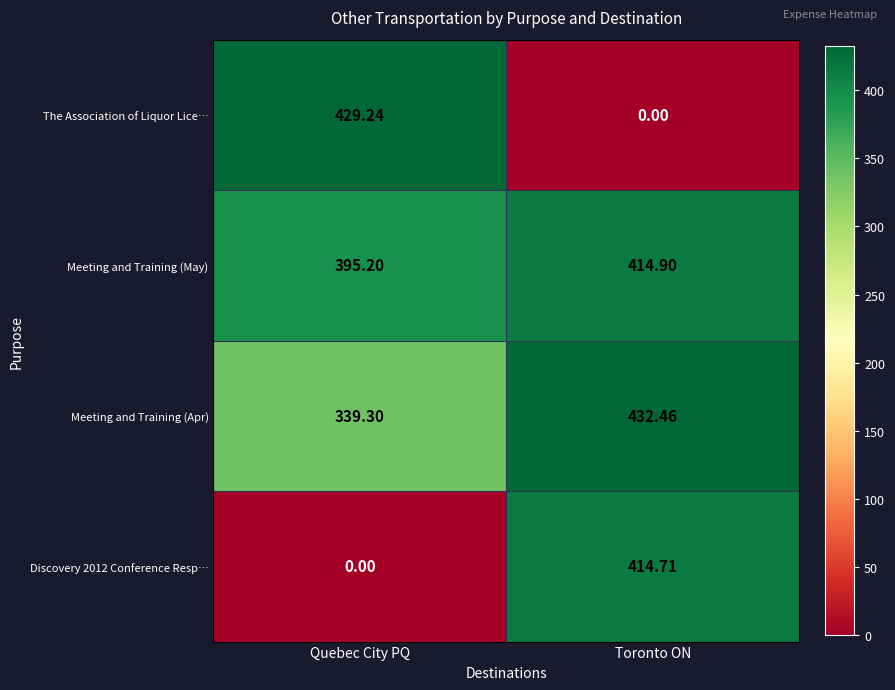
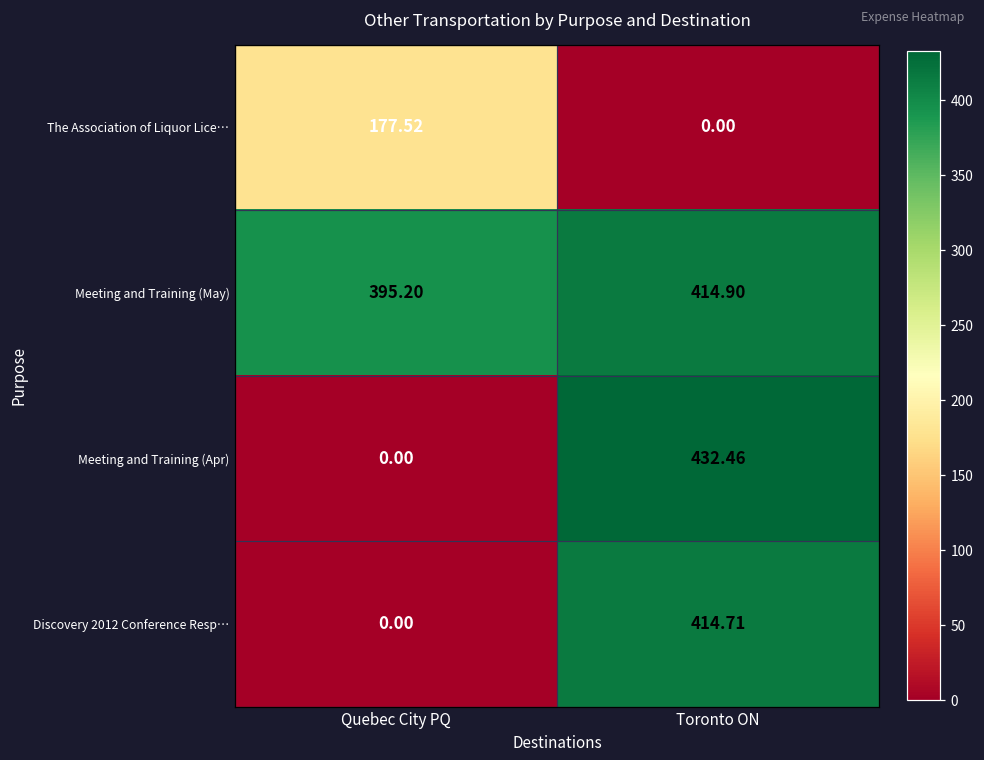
The Association of Liquor Lice…, Quebec City PQ: 429.24 -> 177.52
Meeting and Training (Apr), Quebec City PQ: 339.30 -> 0.00
